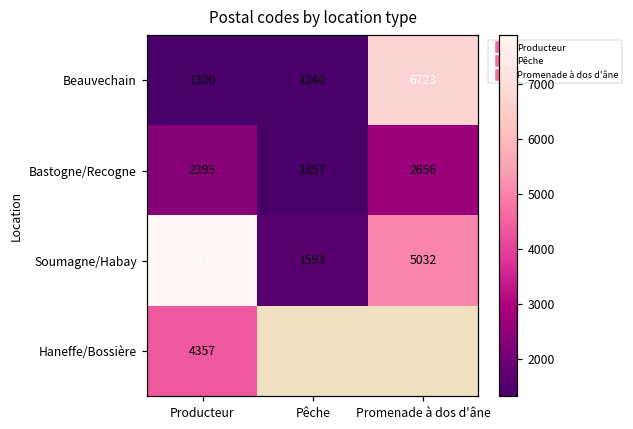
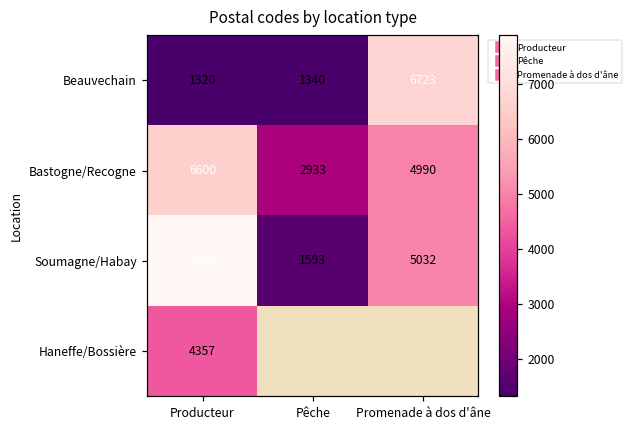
Bastogne/Recogne, Producteur: 2395 -> 6600
Bastogne/Recogne, Pêche: 1357 -> 2933
Bastogne/Recogne, Promenade à dos d'âne: 2656 -> 4990
